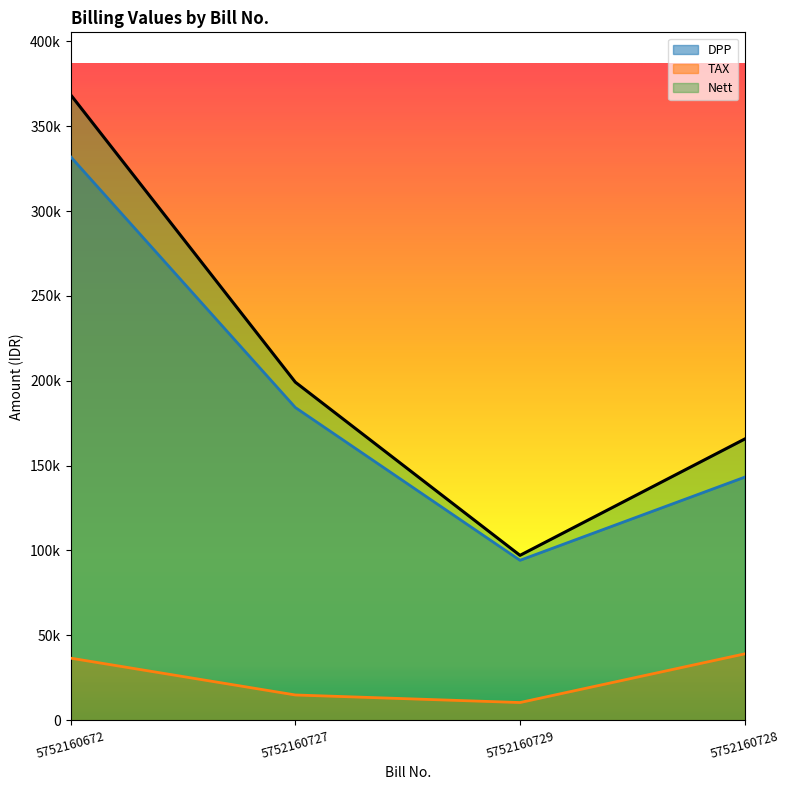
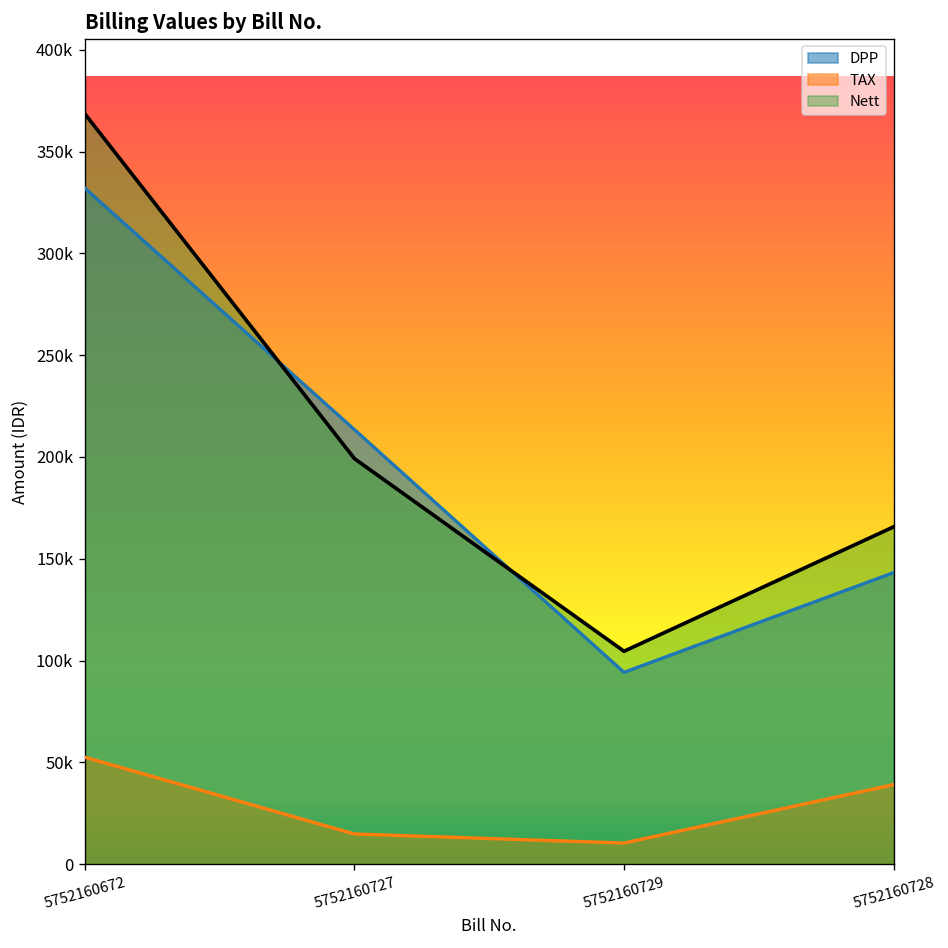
TAX, 5752160672: 37000 -> 53000
DPP, 5752160727: 184000 -> 213000
Nett, 5752160729: 97000 -> 105000
